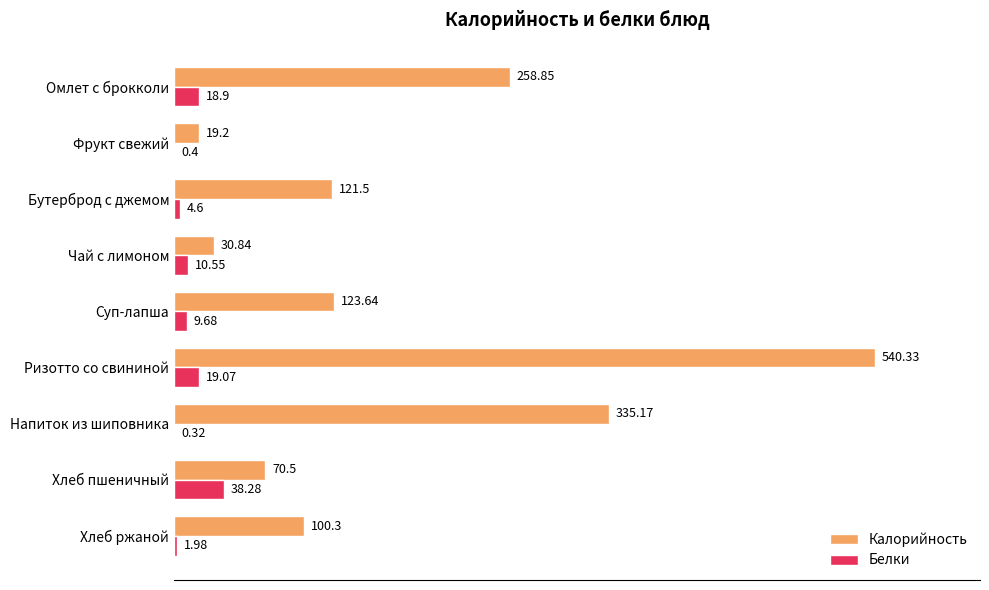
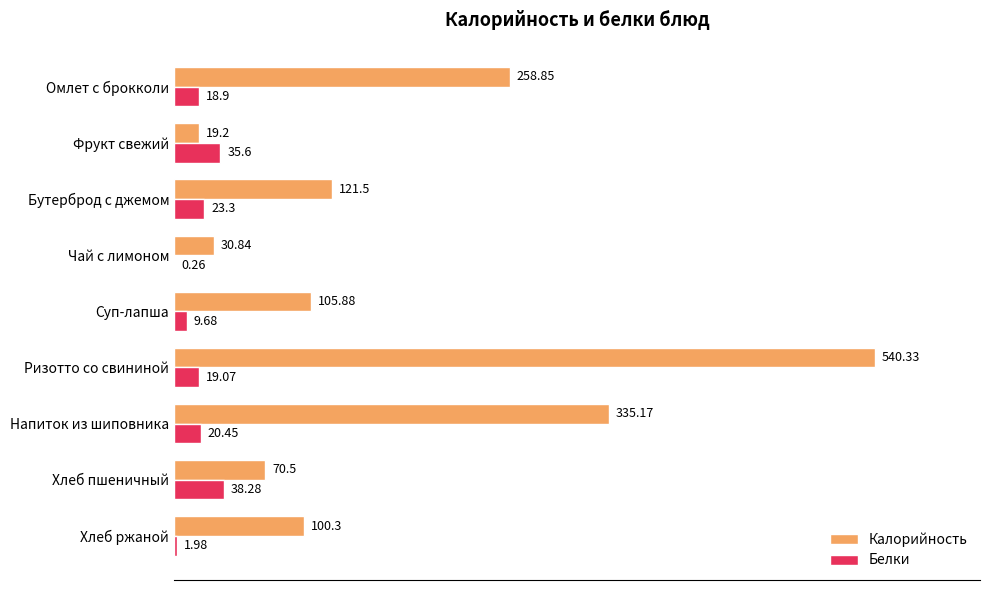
Белки, Фрукт свежий: 0.4 -> 35.6
Белки, Бутерброд с джемом: 4.6 -> 23.3
Белки, Чай с лимоном: 10.55 -> 0.26
Калорийность, Суп-лапша: 123.64 -> 105.88
Белки, Напиток из шиповника: 0.32 -> 20.45
